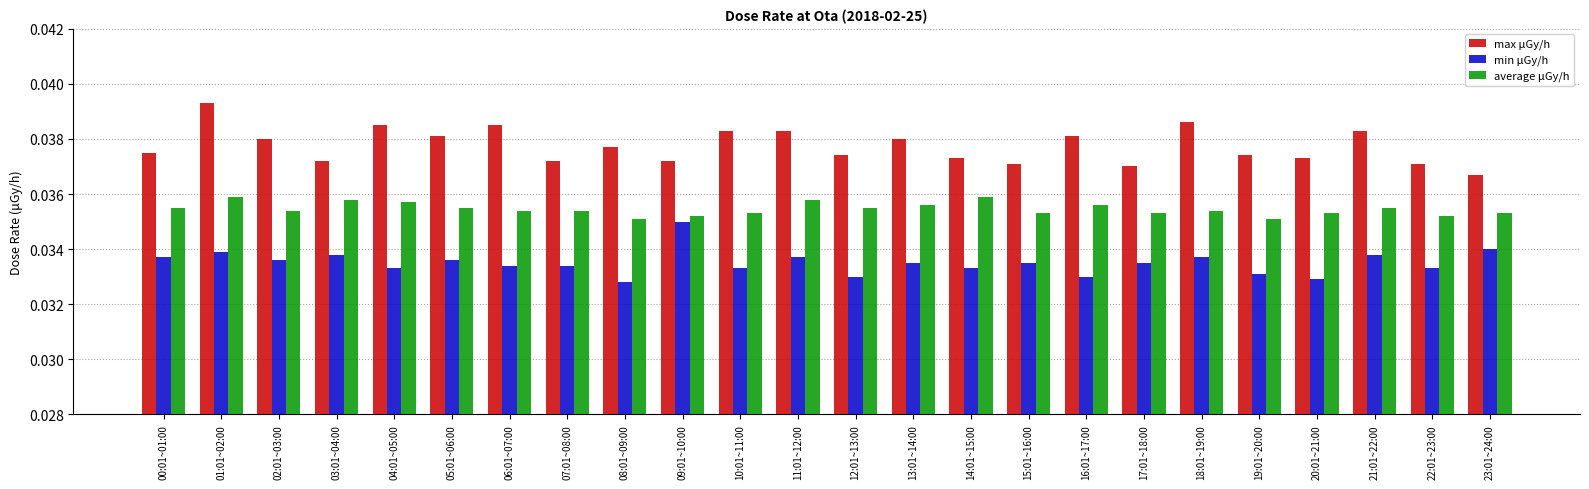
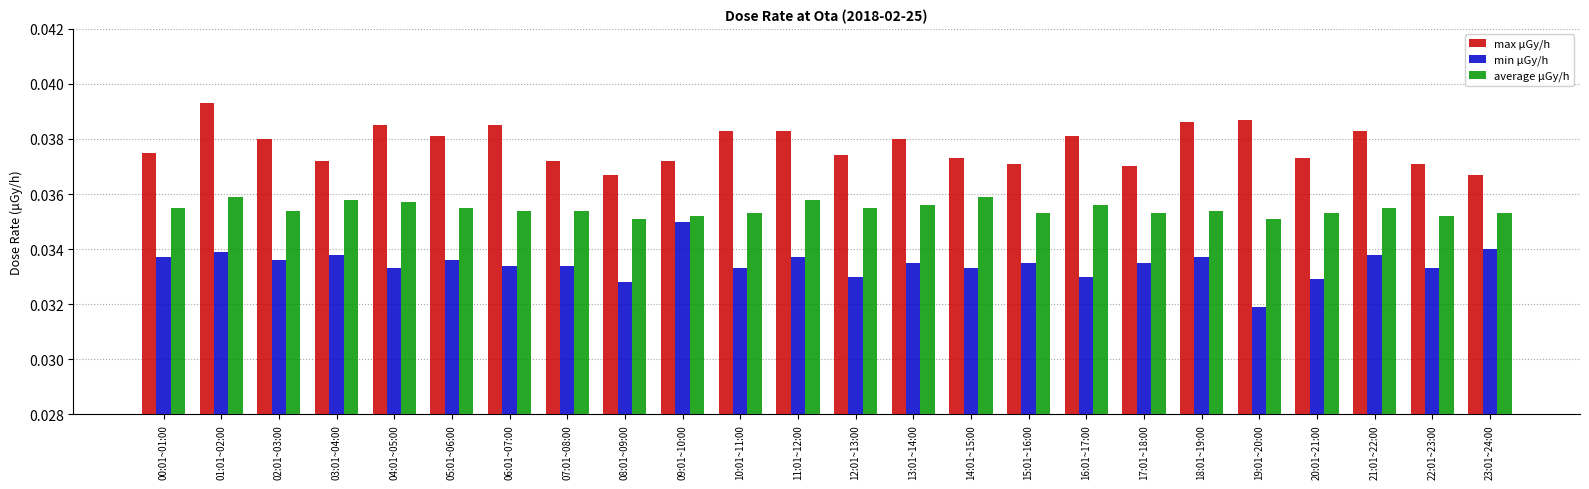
max μGy/h, 08:01~09:00: 0.0377 -> 0.0367
max μGy/h, 19:01~20:00: 0.0374 -> 0.0387
min μGy/h, 19:01~20:00: 0.0331 -> 0.0319
